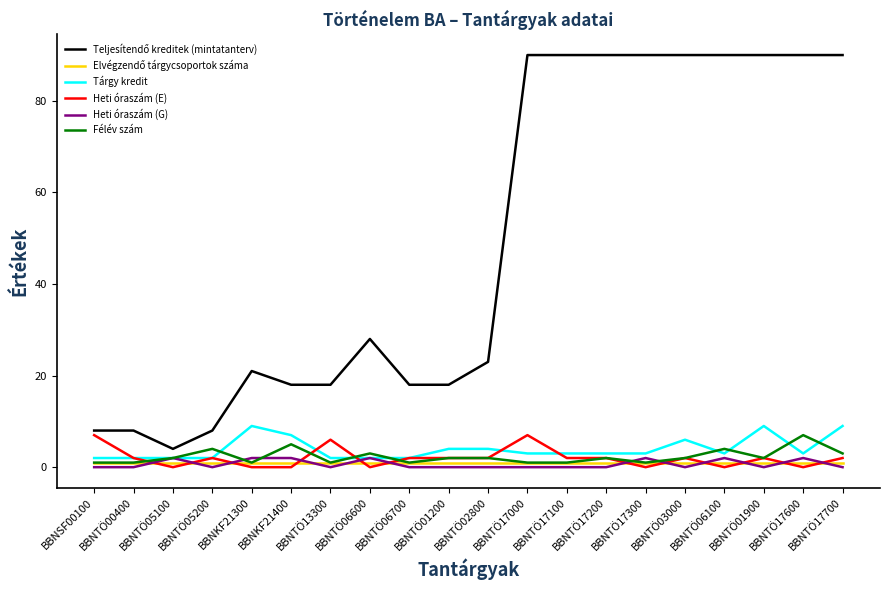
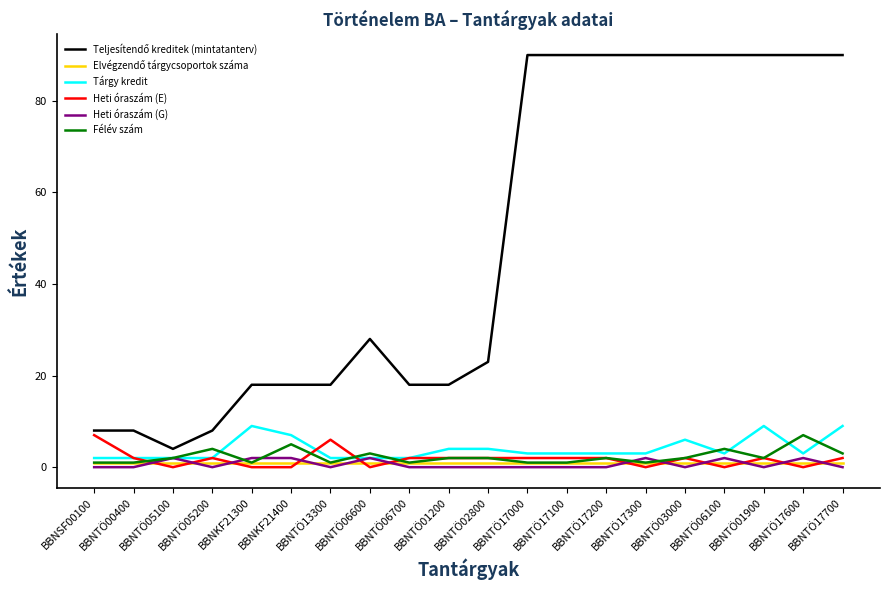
Teljesítendő kreditek (mintatanterv), BBNKF21300: 21 -> 18
Heti óraszám (E), BBNTÖ17000: 7 -> 2
